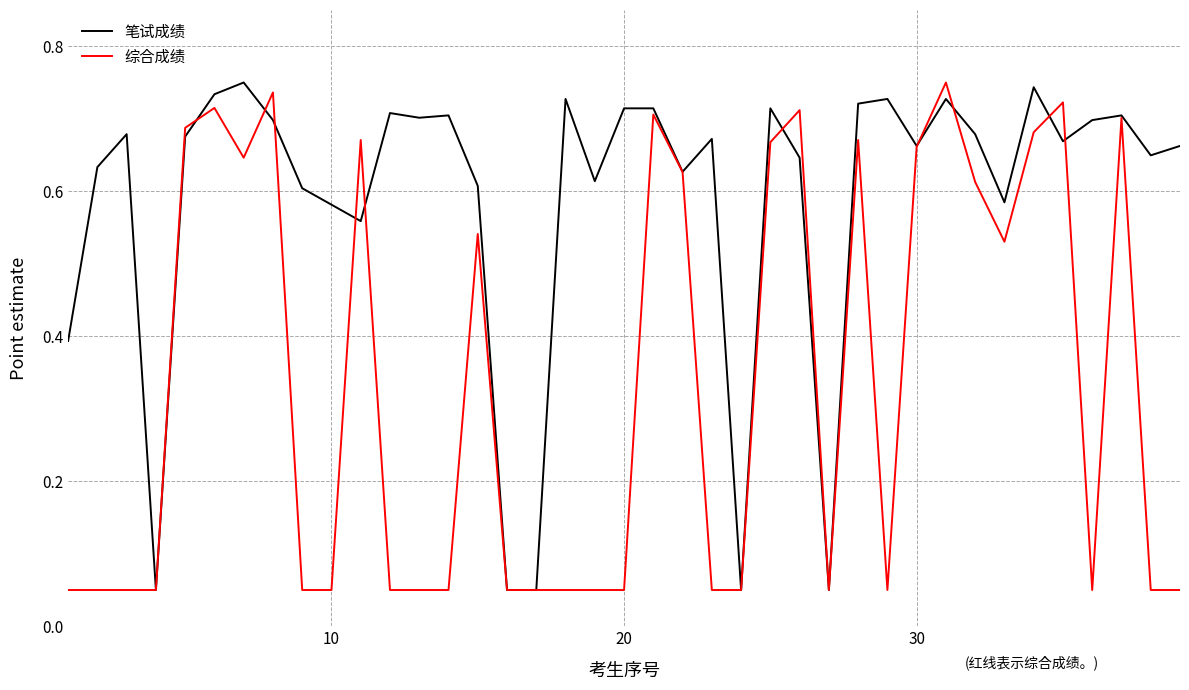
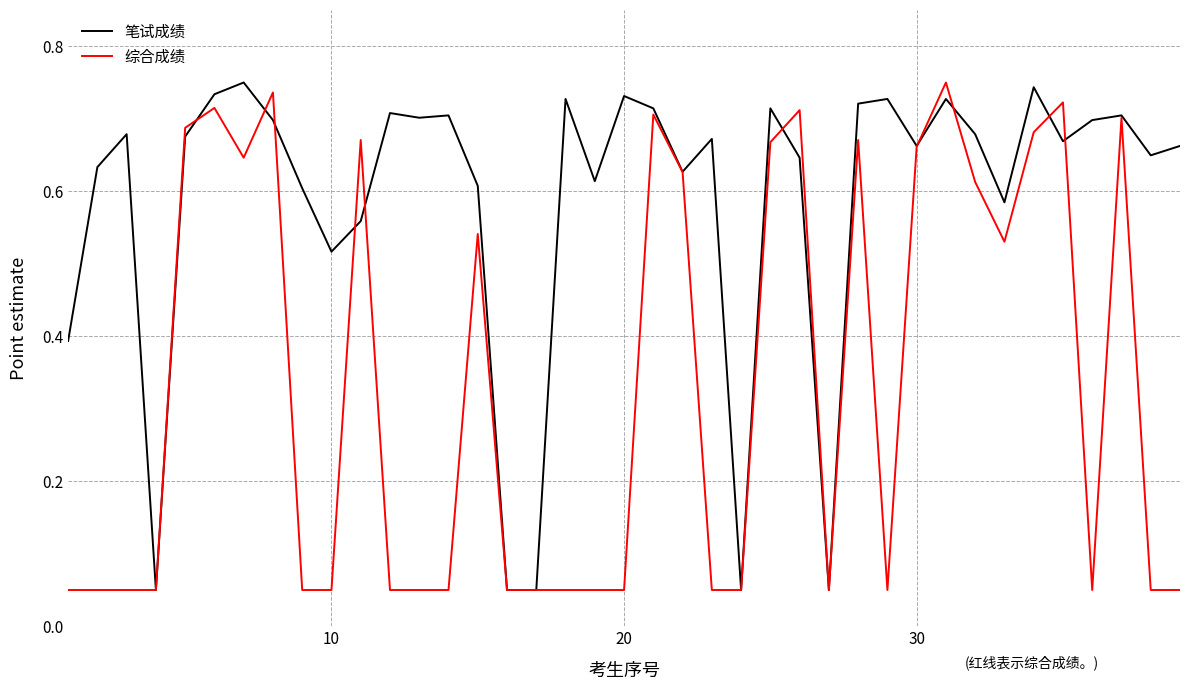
笔试成绩, 10: 0.58 -> 0.52
笔试成绩, 20: 0.71 -> 0.73
